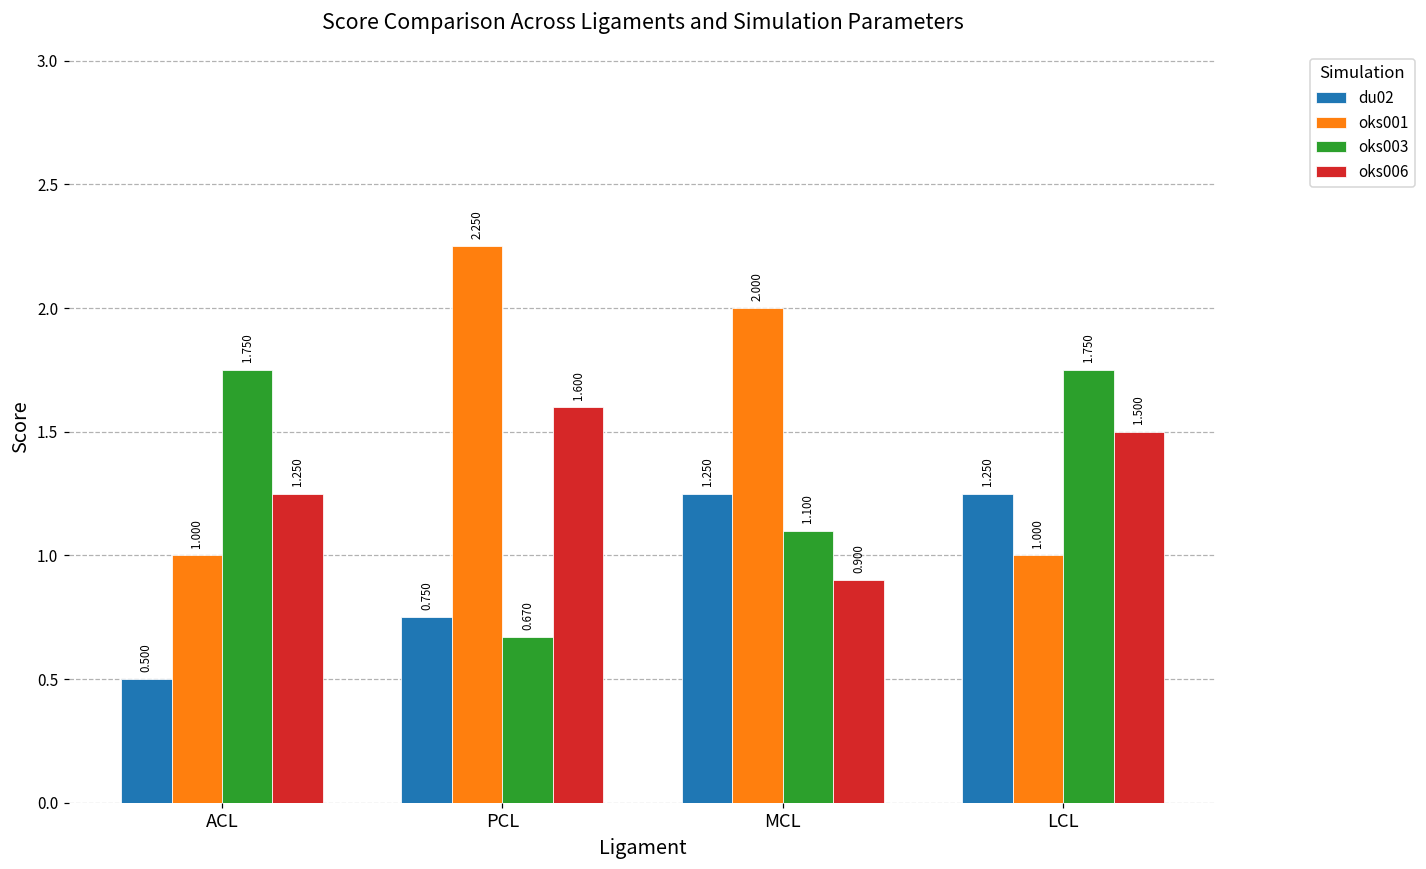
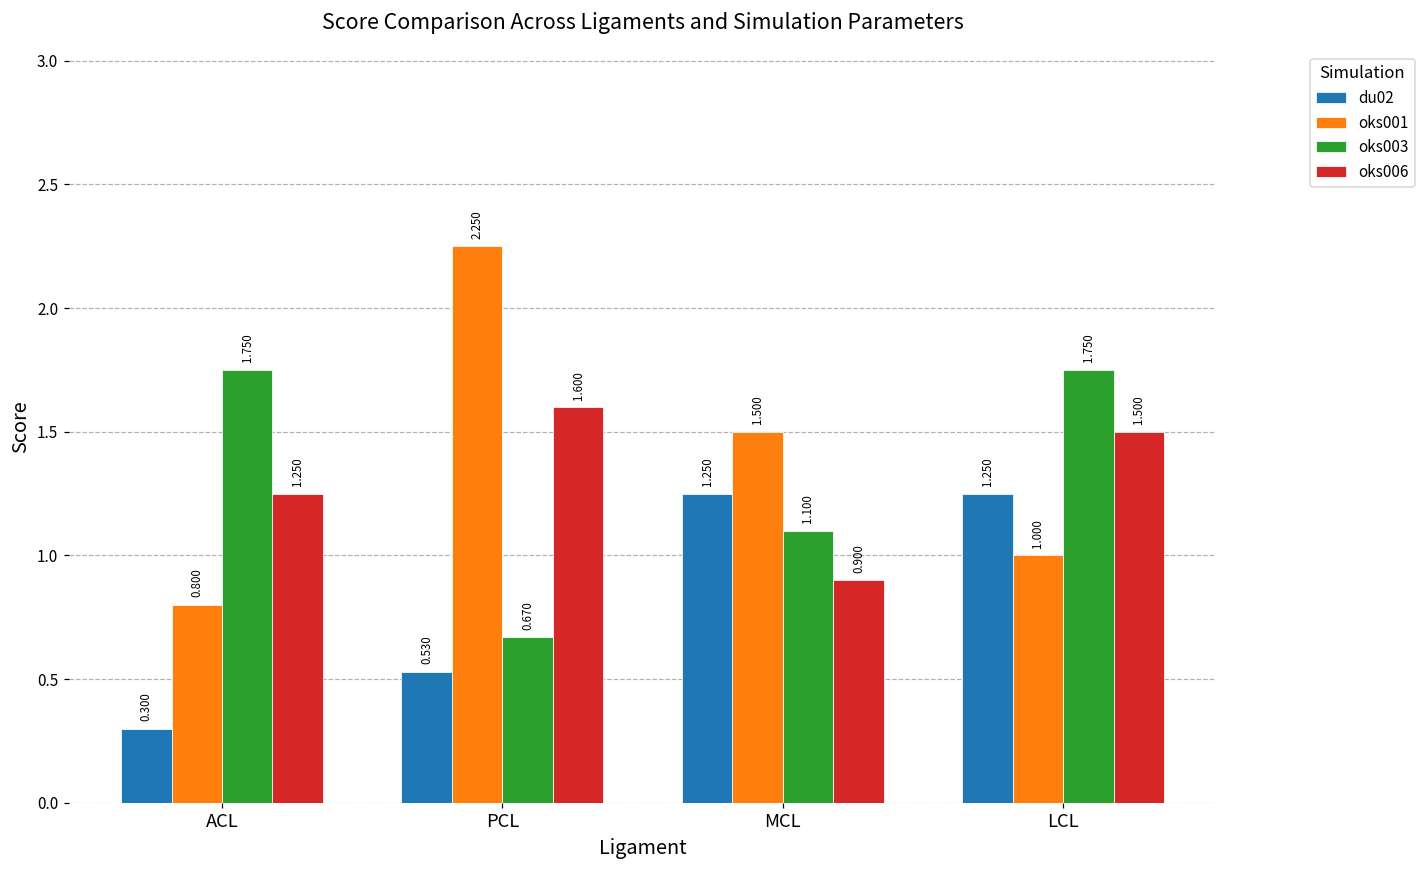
du02, ACL: 0.500 -> 0.300
oks001, ACL: 1.000 -> 0.800
du02, PCL: 0.750 -> 0.530
oks001, MCL: 2.000 -> 1.500
